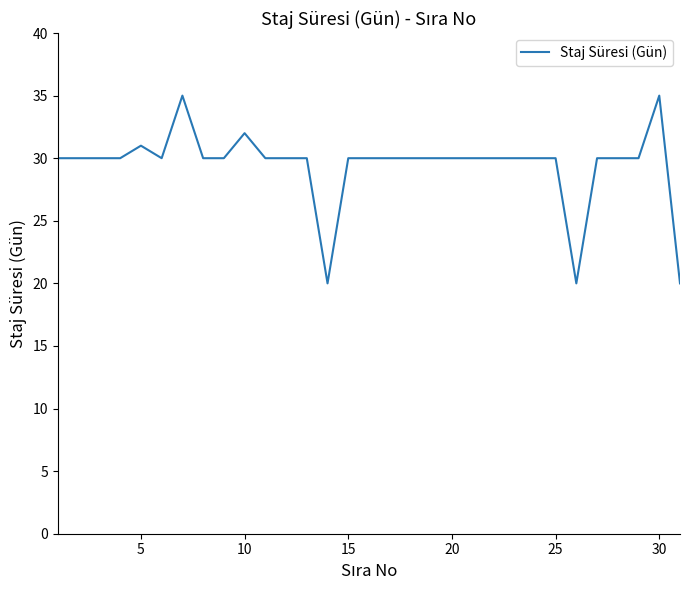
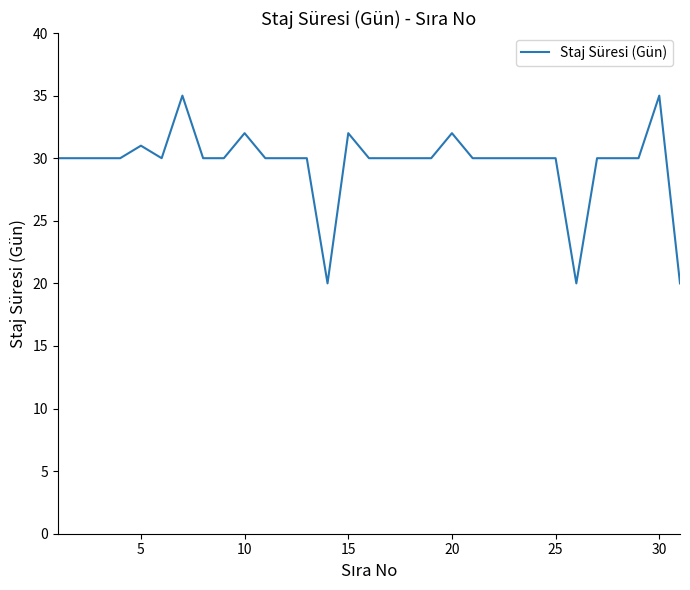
15: 30 -> 32
20: 30 -> 32
